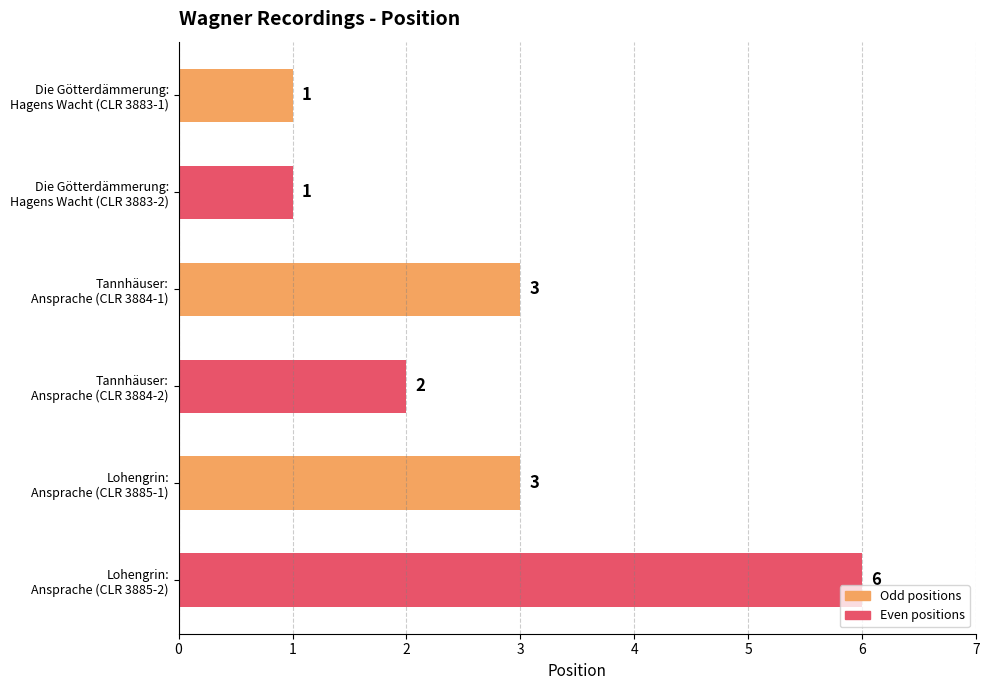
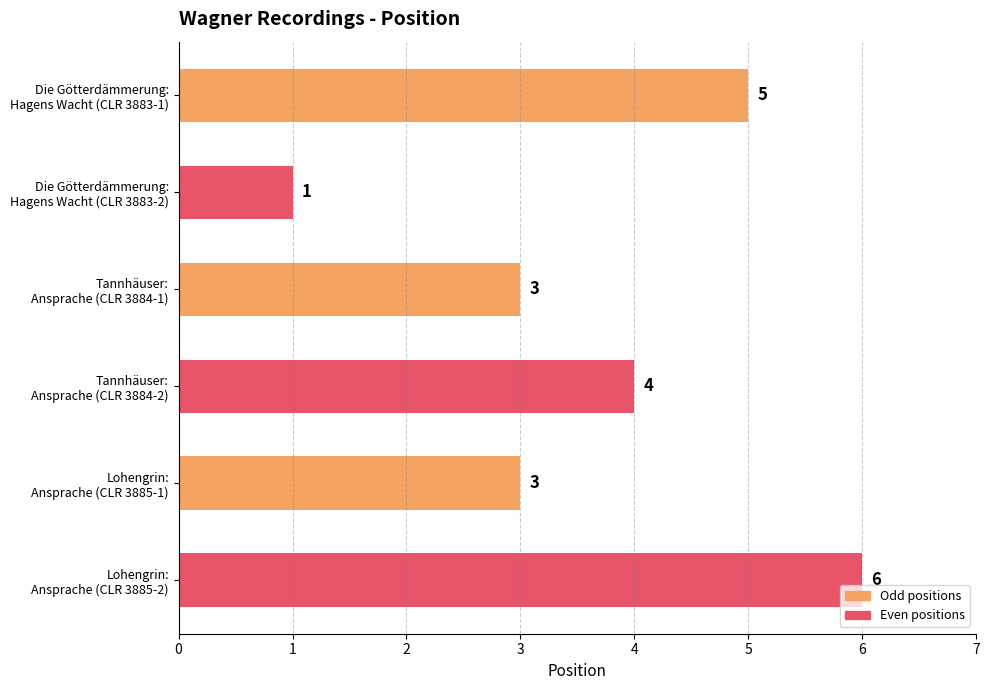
Die Götterdämmerung: Hagens Wacht (CLR 3883-1): 1 -> 5
Tannhäuser: Ansprache (CLR 3884-2): 2 -> 4
